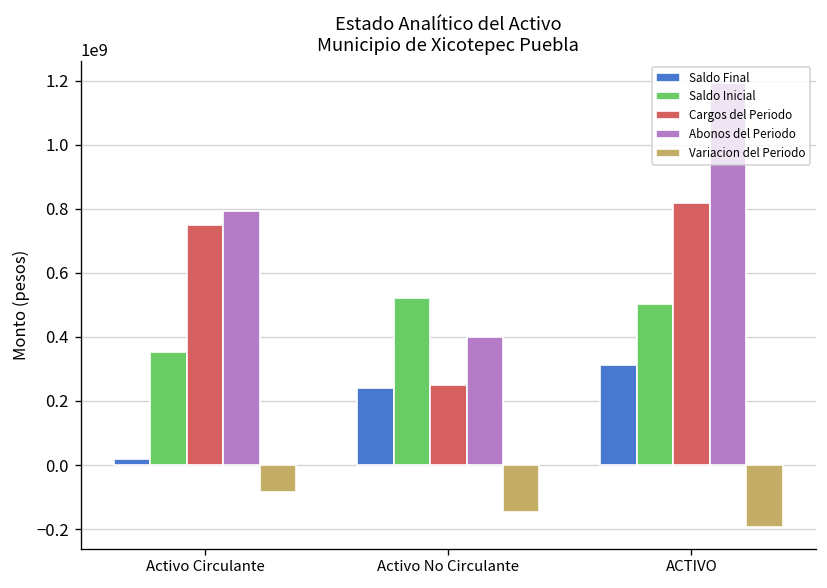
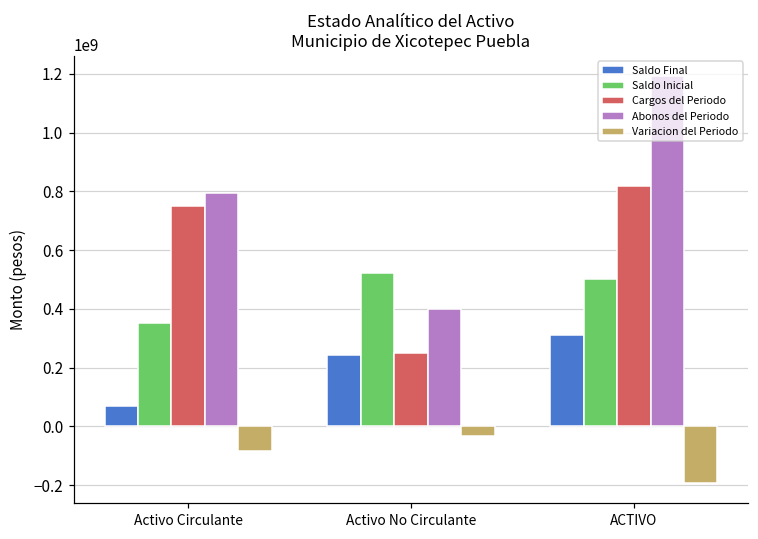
Saldo Final, Activo Circulante: 20000000 -> 70000000
Variacion del Periodo, Activo No Circulante: -150000000 -> -30000000
